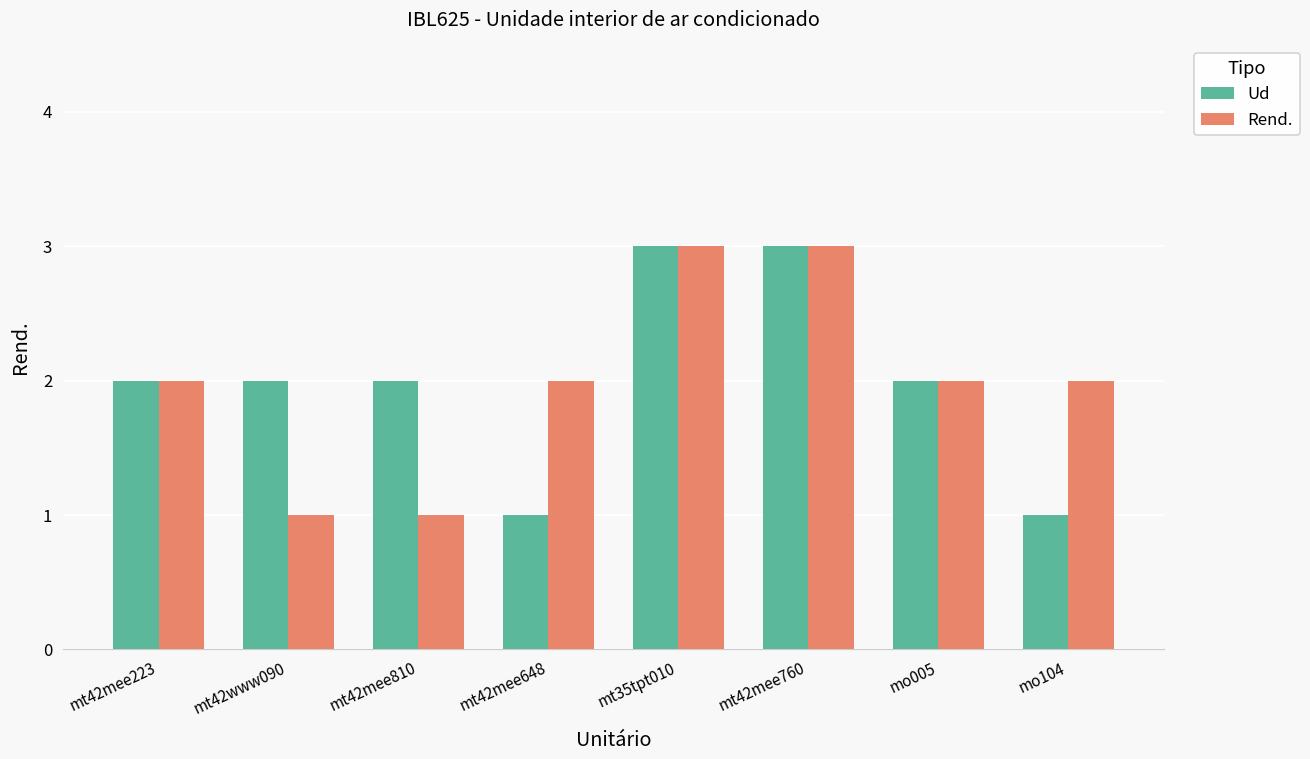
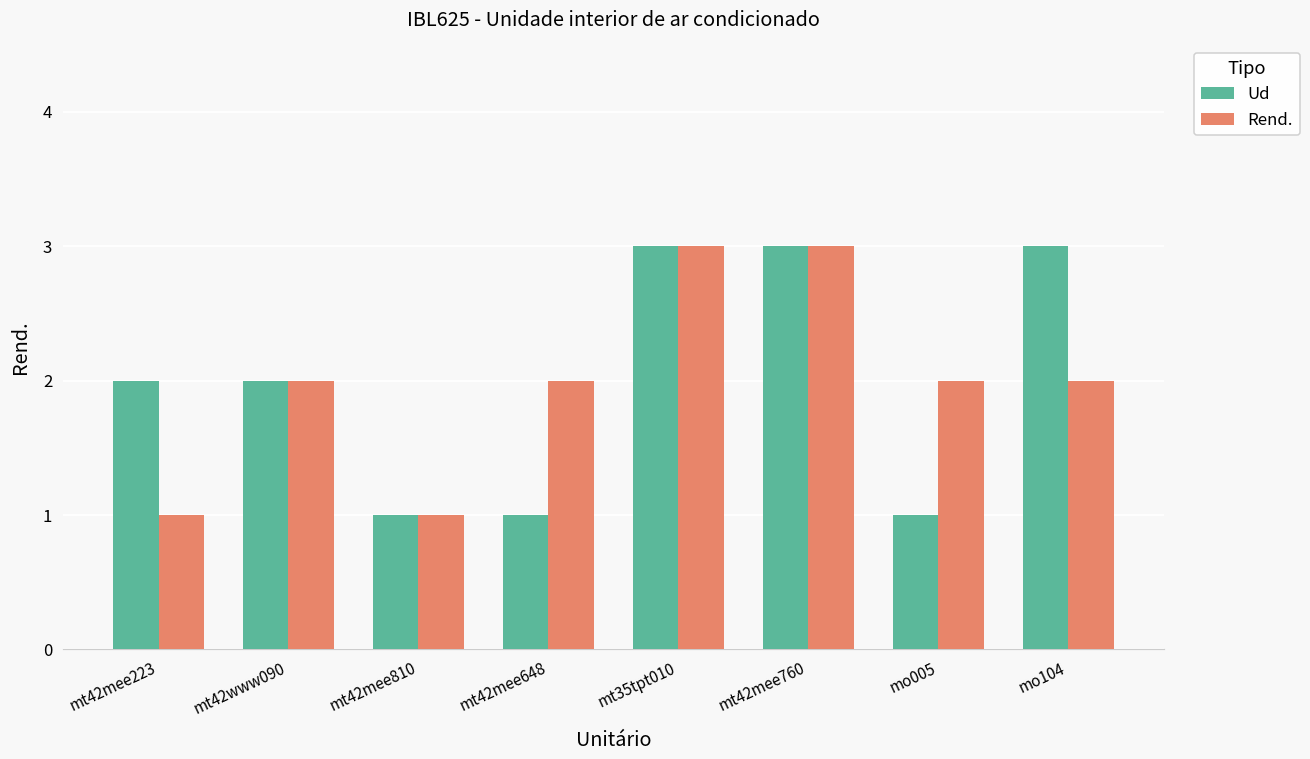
Rend., mt42mee223: 2 -> 1
Rend., mt42www090: 1 -> 2
Ud, mt42mee810: 2 -> 1
Ud, mo005: 2 -> 1
Ud, mo104: 1 -> 3
